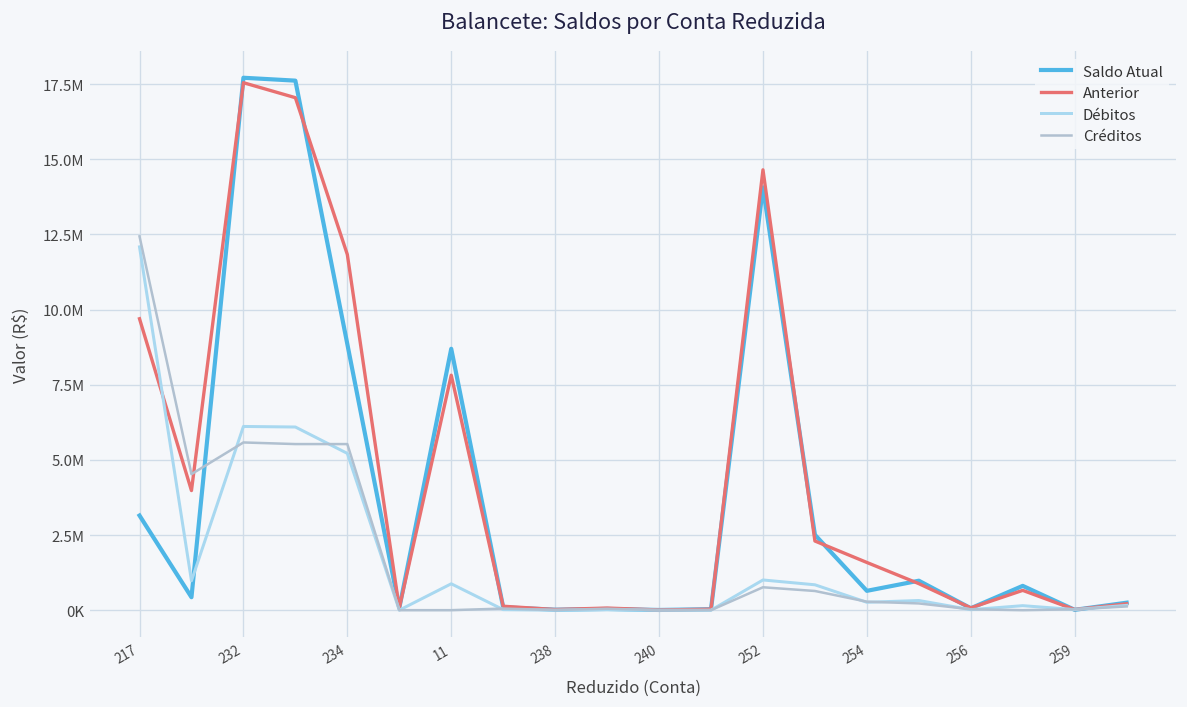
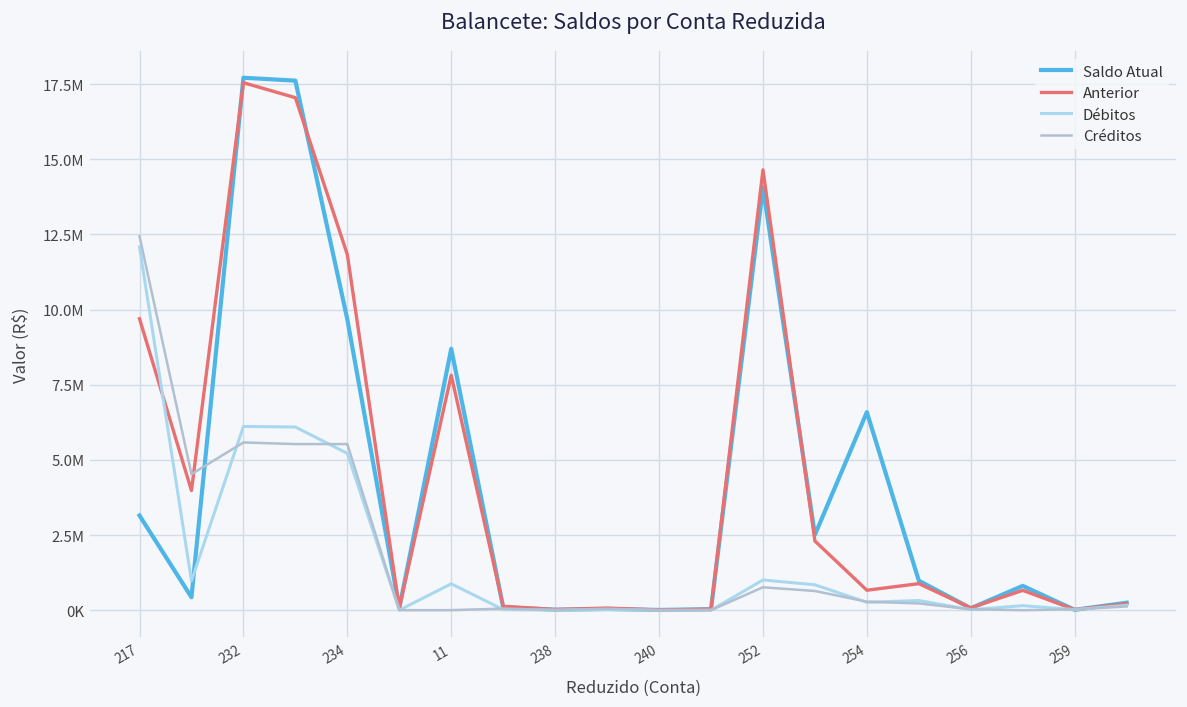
Saldo Atual, 234: 8900000 -> 9700000
Saldo Atual, 254: 600000 -> 6600000
Anterior, 254: 1600000 -> 700000
